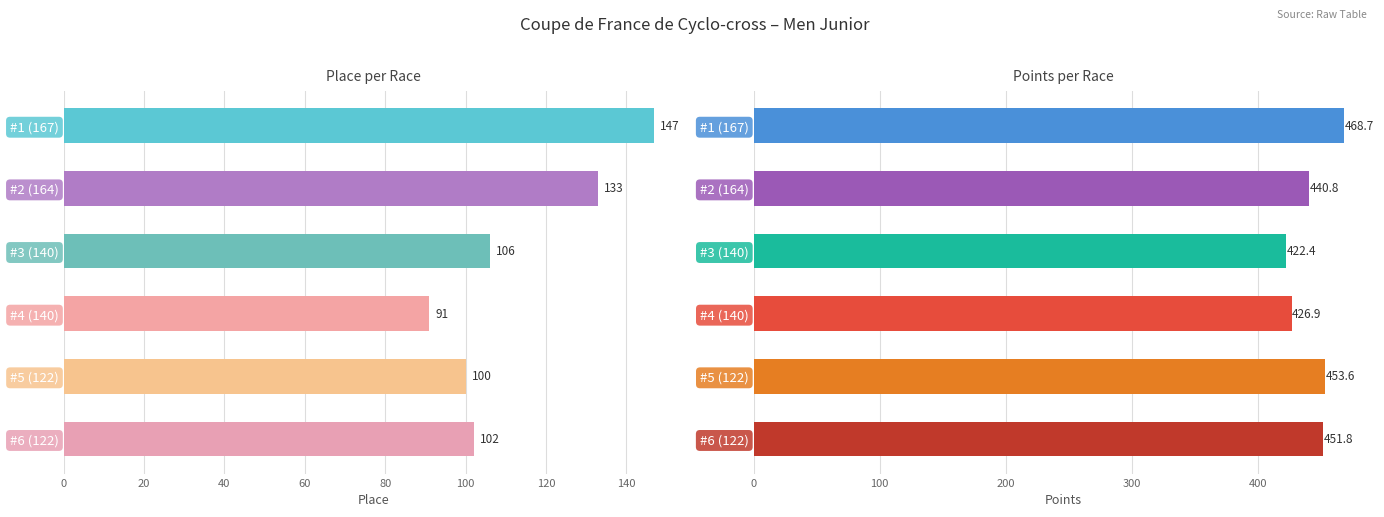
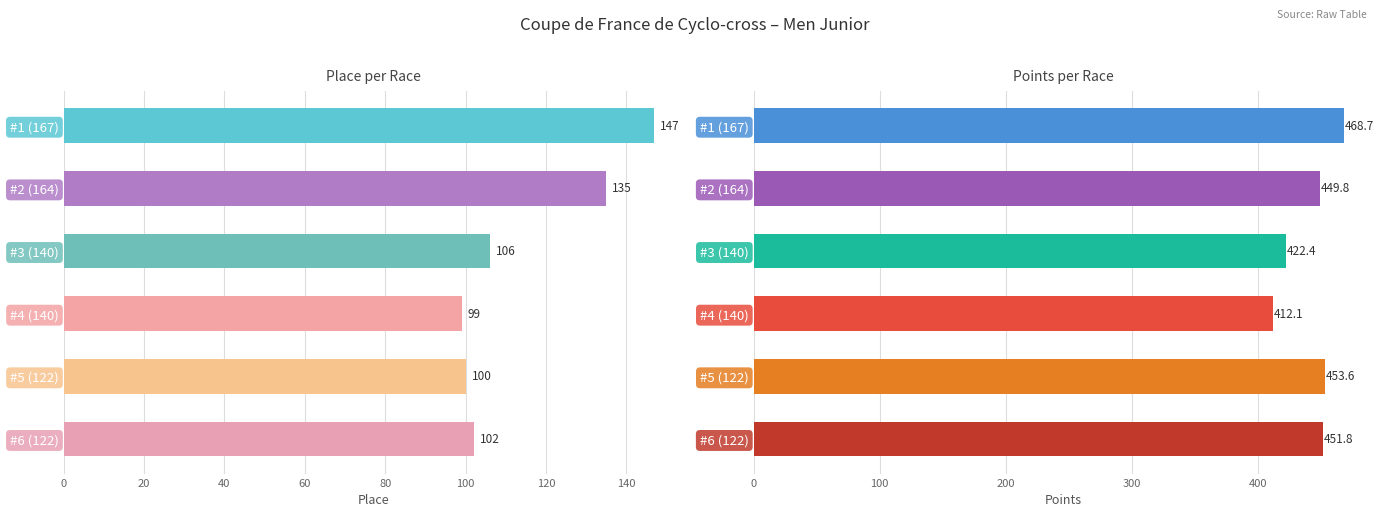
Place per Race, #2 (164): 133 -> 135
Place per Race, #4 (140): 91 -> 99
Points per Race, #2 (164): 440.8 -> 449.8
Points per Race, #4 (140): 426.9 -> 412.1
